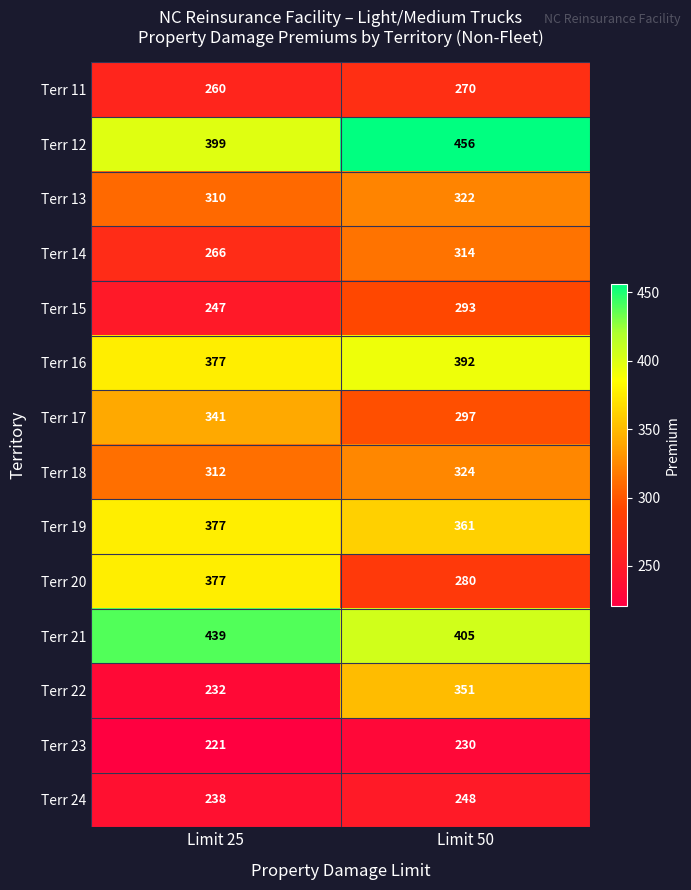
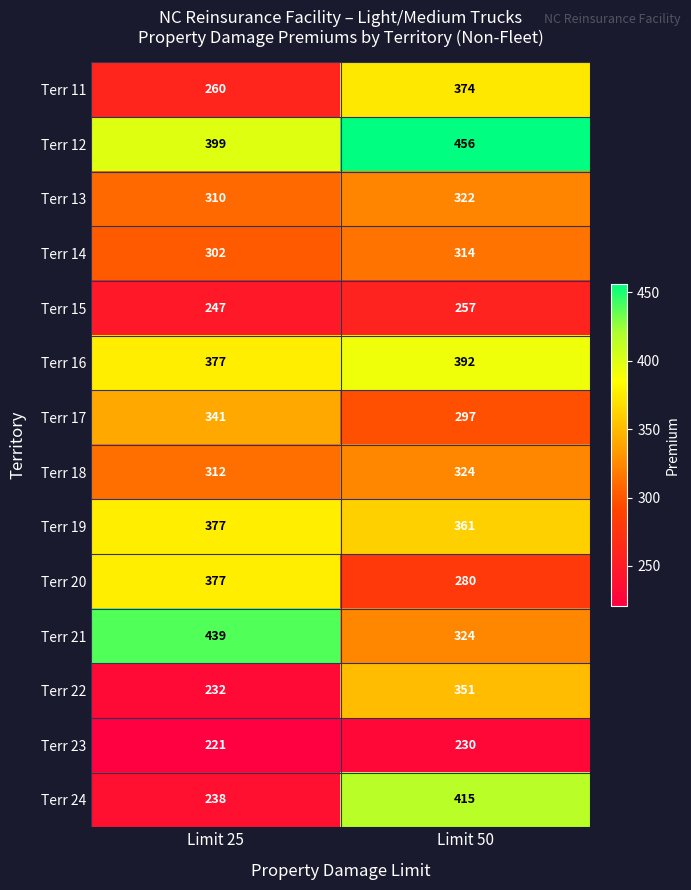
Terr 11, Limit 50: 270 -> 374
Terr 14, Limit 25: 266 -> 302
Terr 15, Limit 50: 293 -> 257
Terr 21, Limit 50: 405 -> 324
Terr 24, Limit 50: 248 -> 415
